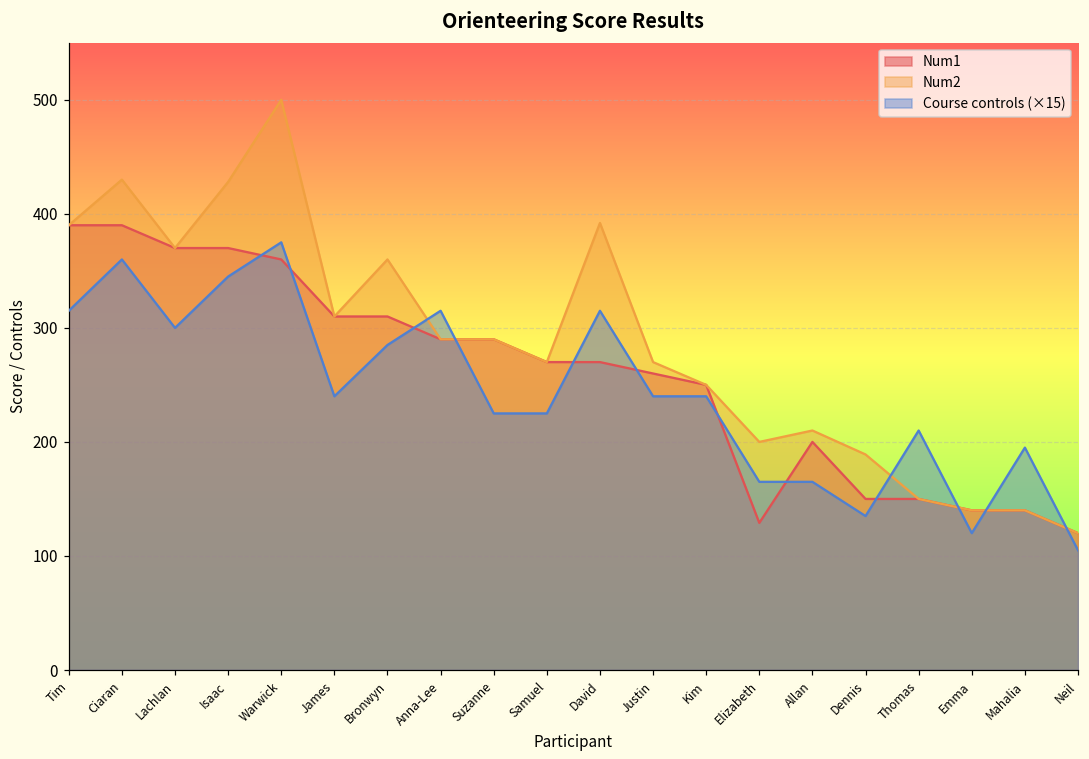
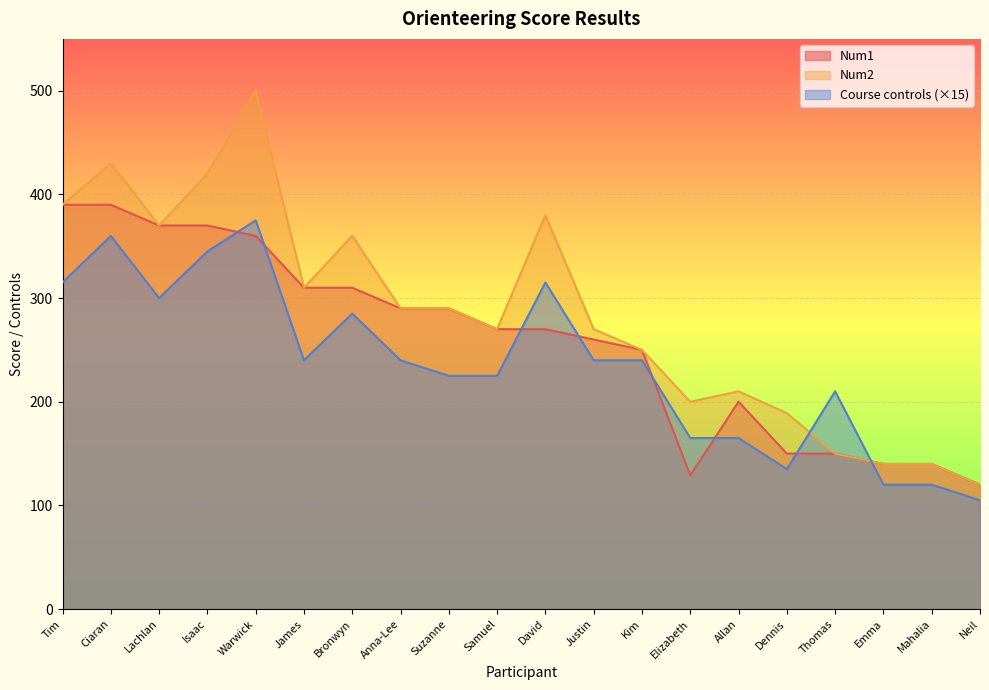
Num2, Isaac: 428 -> 420
Course controls (×15), Anna-Lee: 315 -> 240
Num2, David: 392 -> 380
Course controls (×15), Mahalia: 195 -> 120
